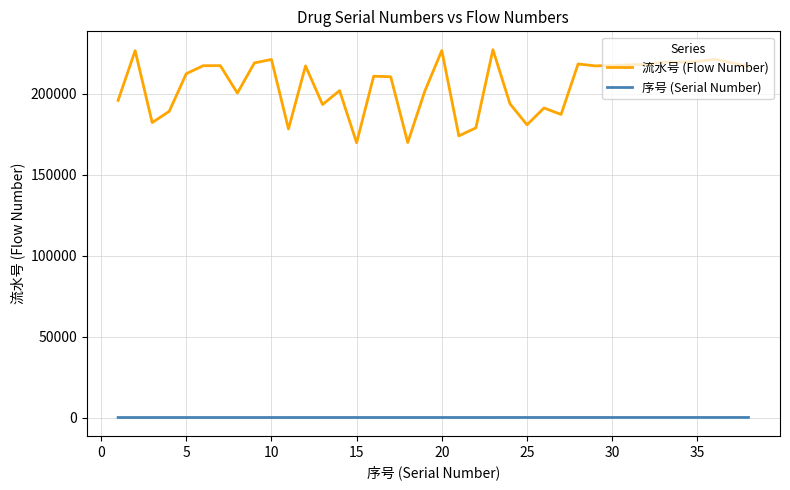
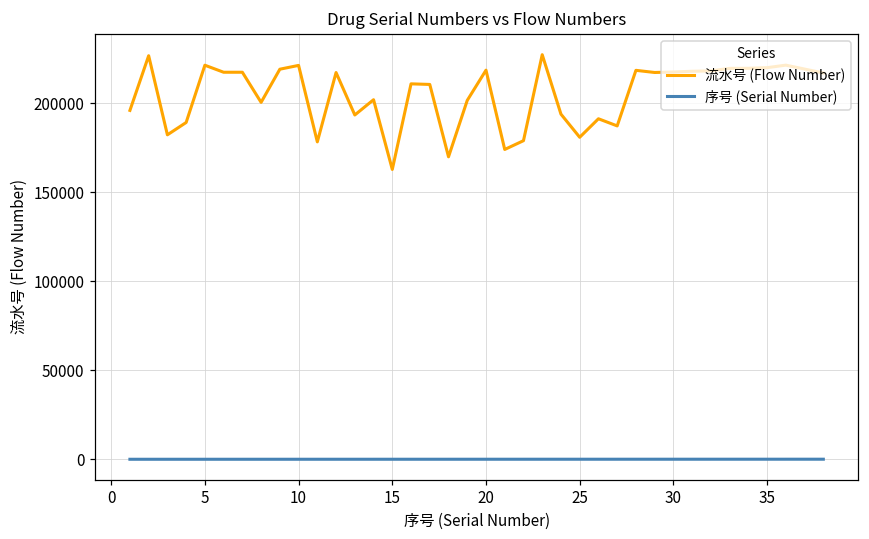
流水号 (Flow Number), 5: 212000 -> 221000
流水号 (Flow Number), 15: 170000 -> 163000
流水号 (Flow Number), 20: 227000 -> 218000
